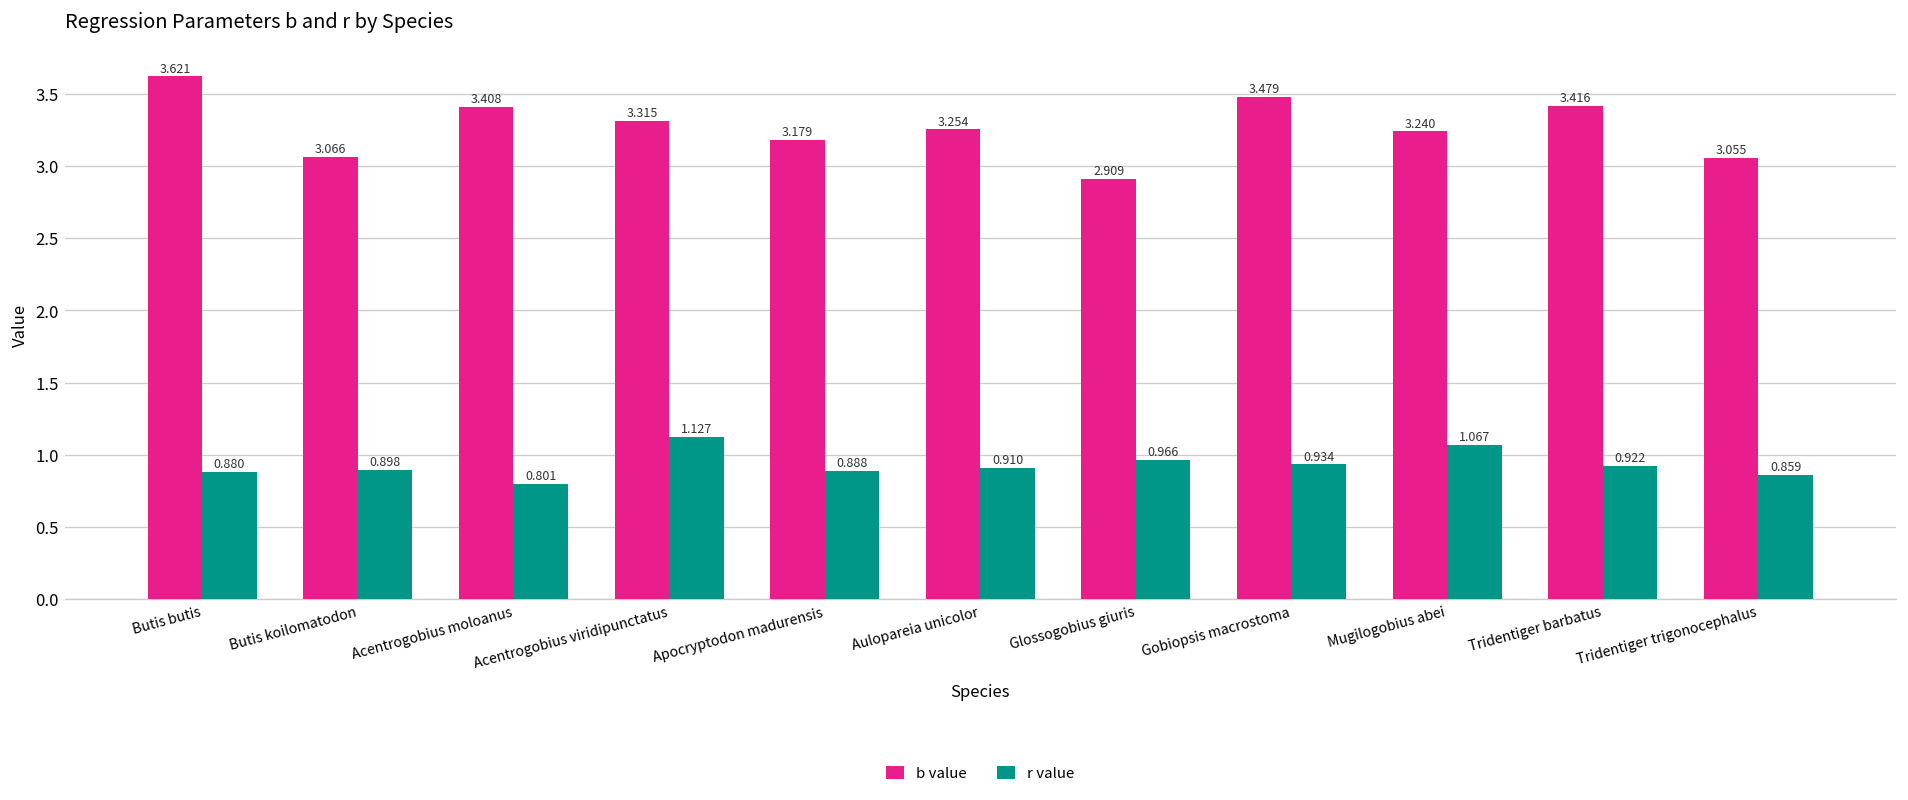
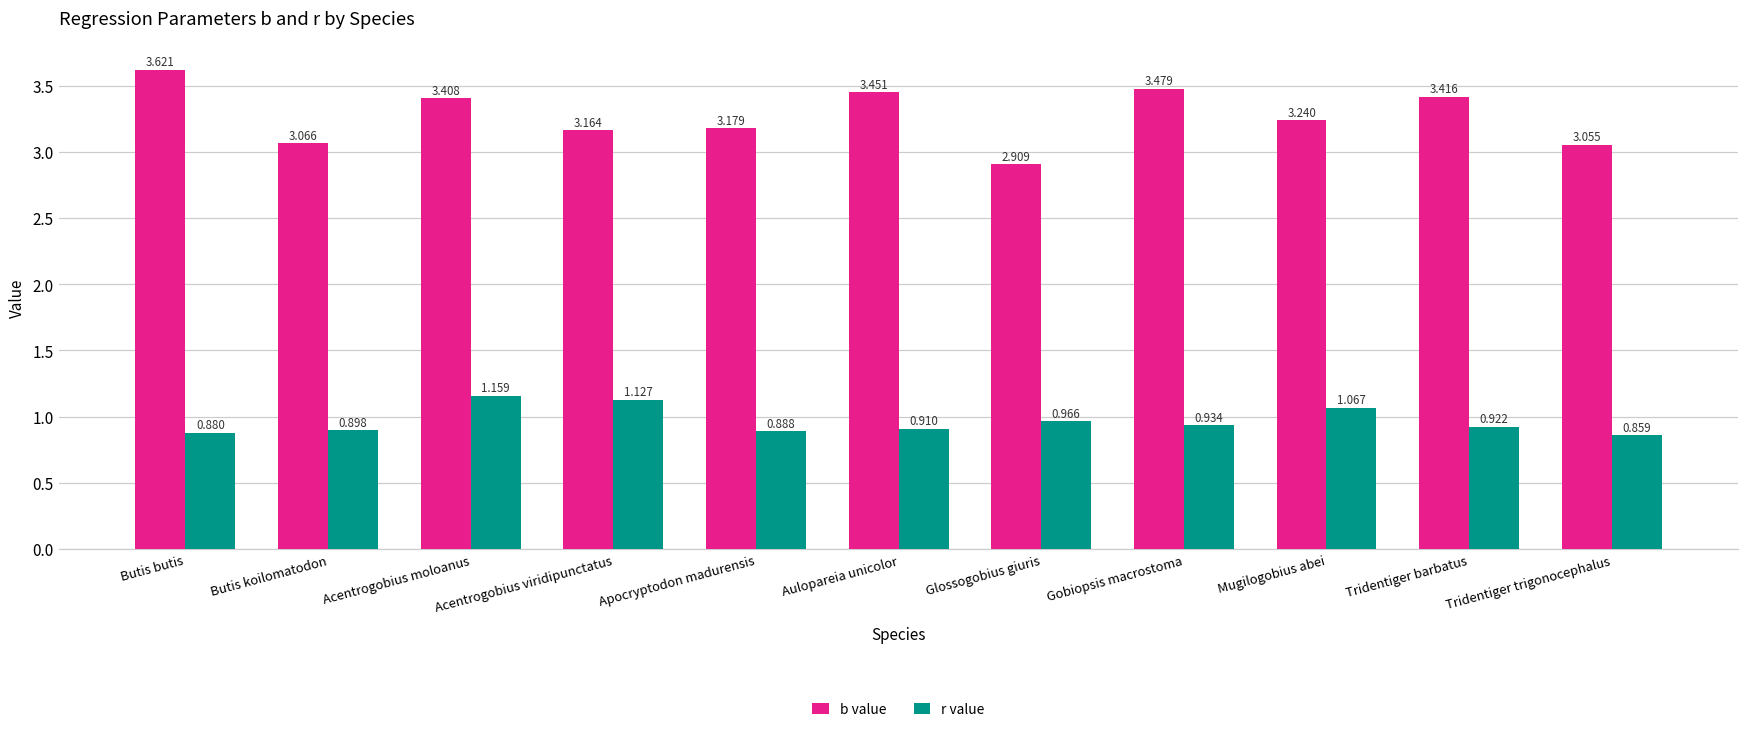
r value, Acentrogobius moloanus: 0.801 -> 1.159
b value, Acentrogobius viridipunctatus: 3.315 -> 3.164
b value, Aulopareia unicolor: 3.254 -> 3.451
